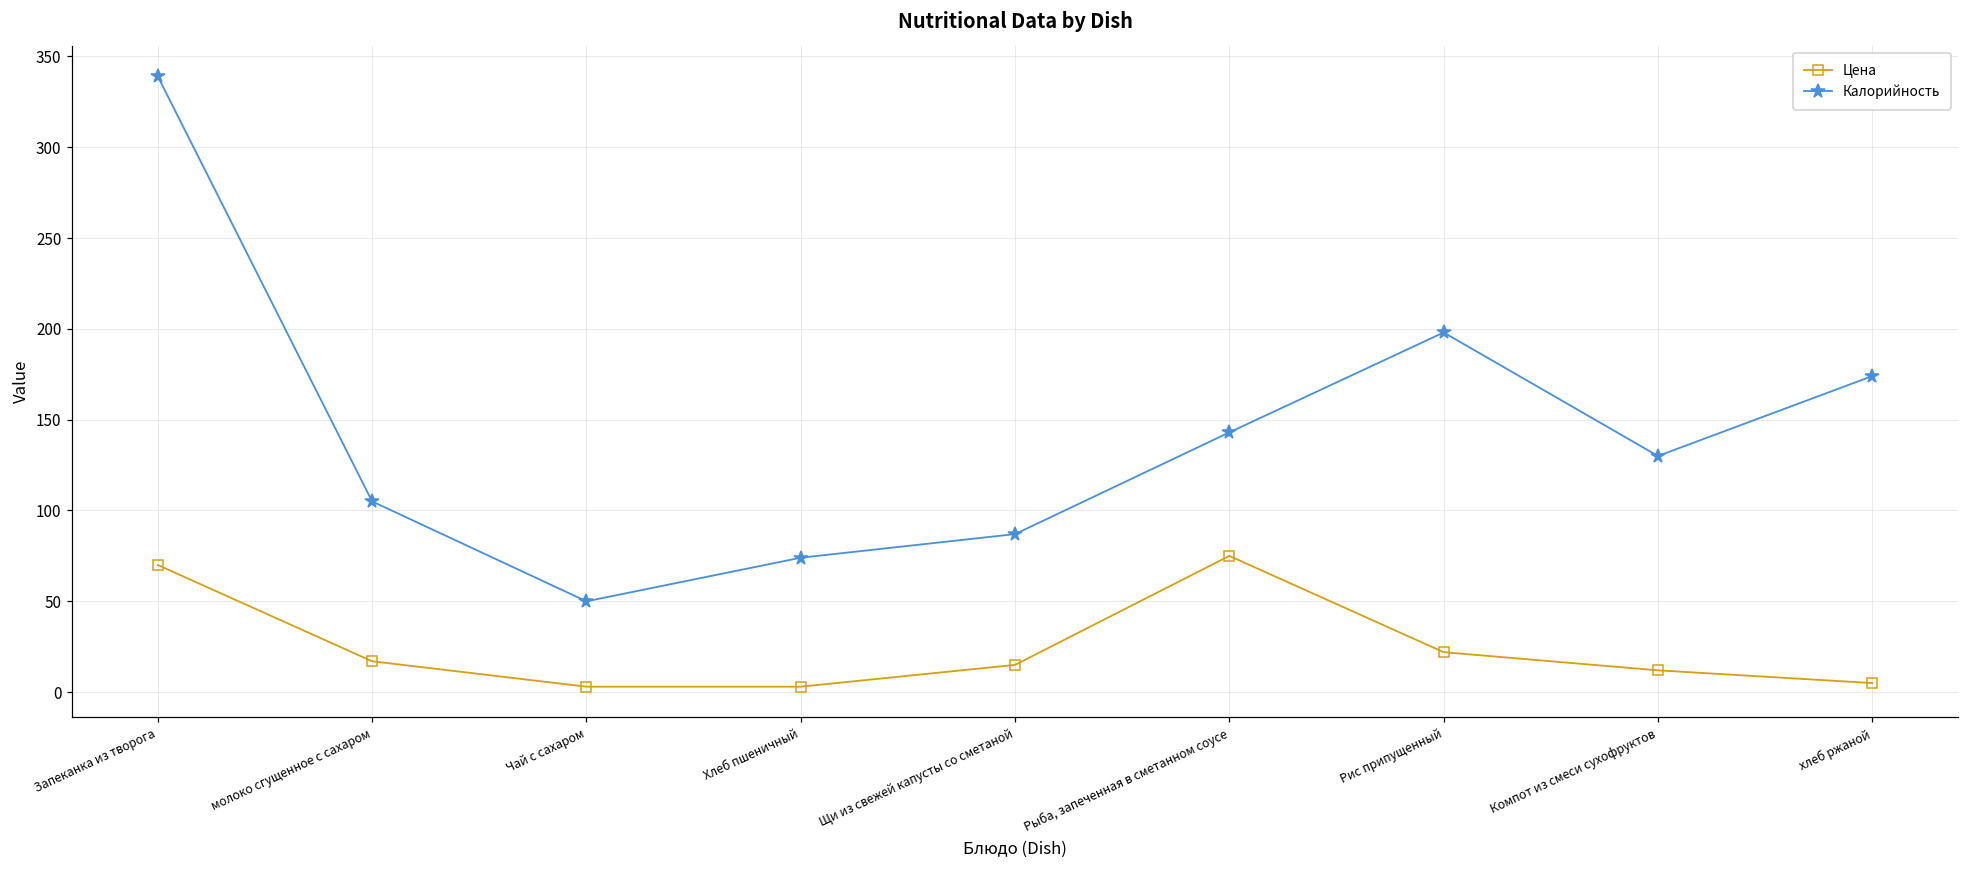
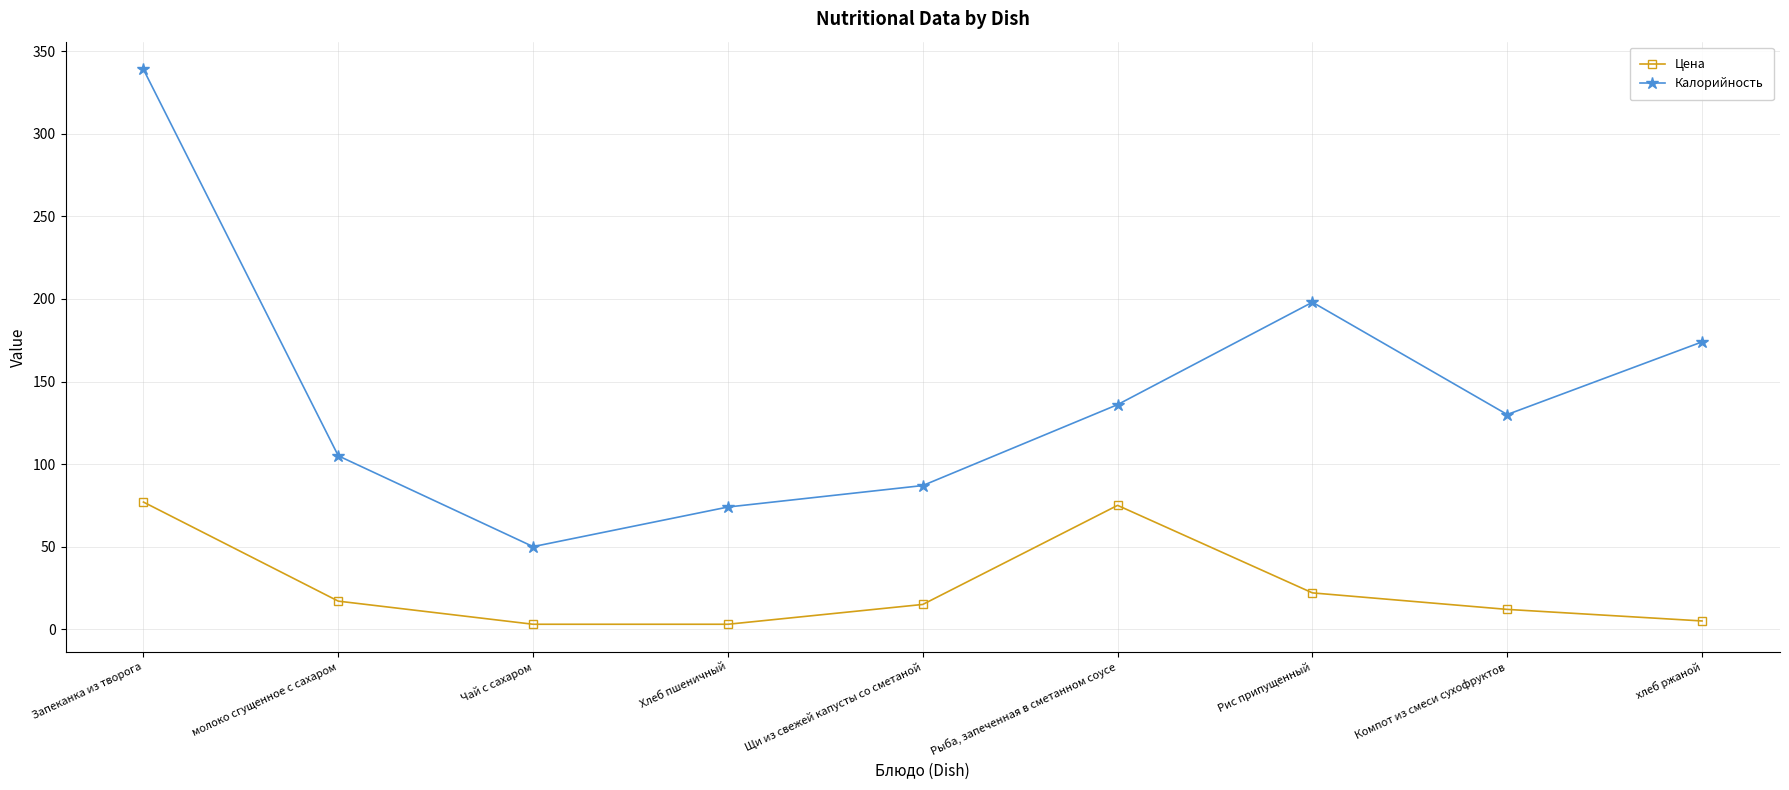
Цена, Запеканка из творога: 70 -> 77
Калорийность, Рыба, запеченная в сметанном соусе: 143 -> 136
